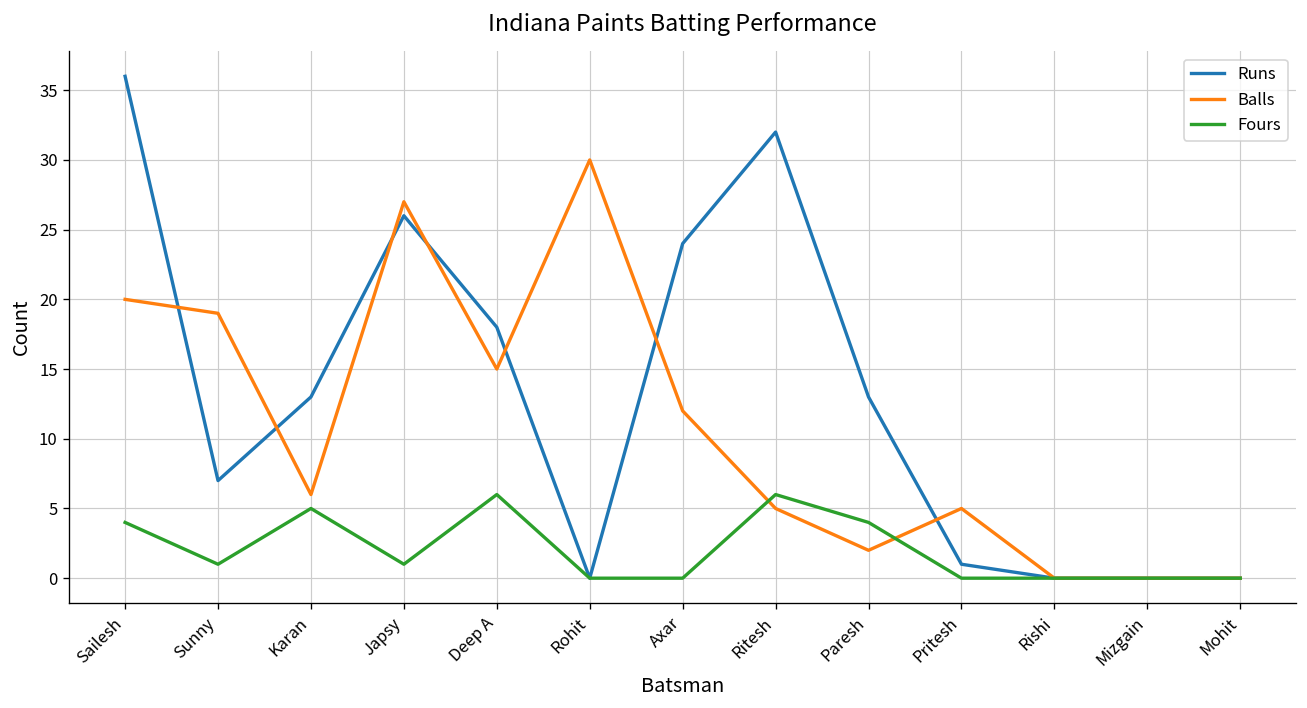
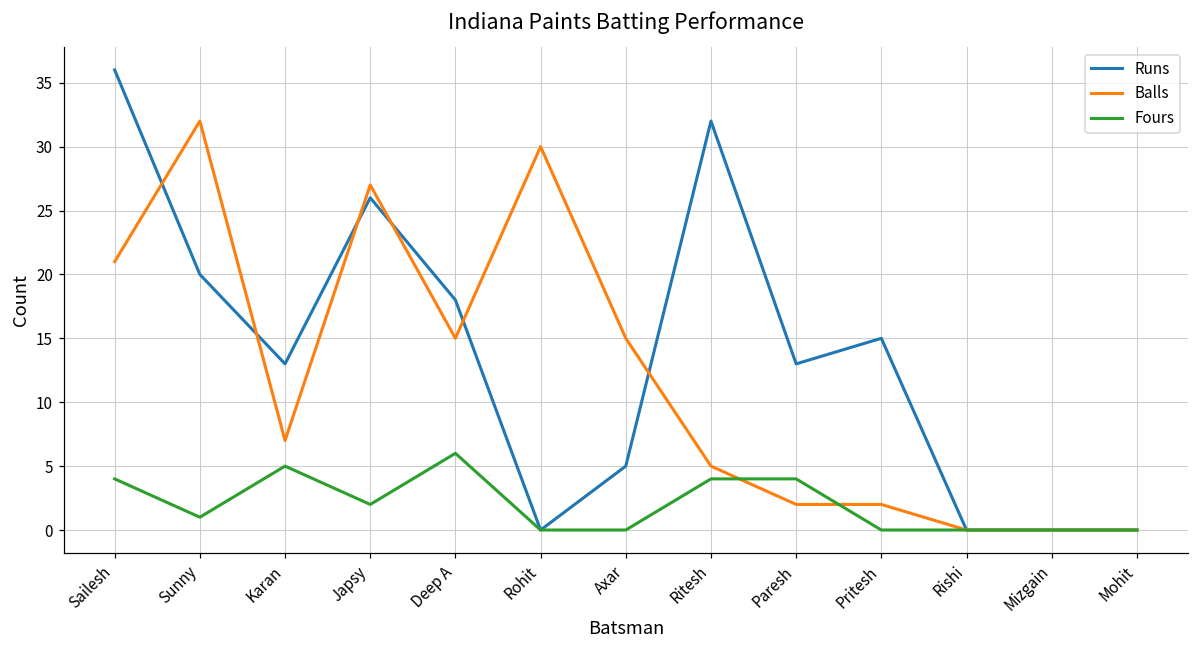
Balls, Sailesh: 20 -> 21
Runs, Sunny: 7 -> 20
Balls, Sunny: 19 -> 32
Balls, Karan: 6 -> 7
Fours, Japsy: 1 -> 2
Runs, Axar: 24 -> 5
Balls, Axar: 12 -> 15
Fours, Ritesh: 6 -> 4
Runs, Pritesh: 1 -> 15
Balls, Pritesh: 5 -> 2
